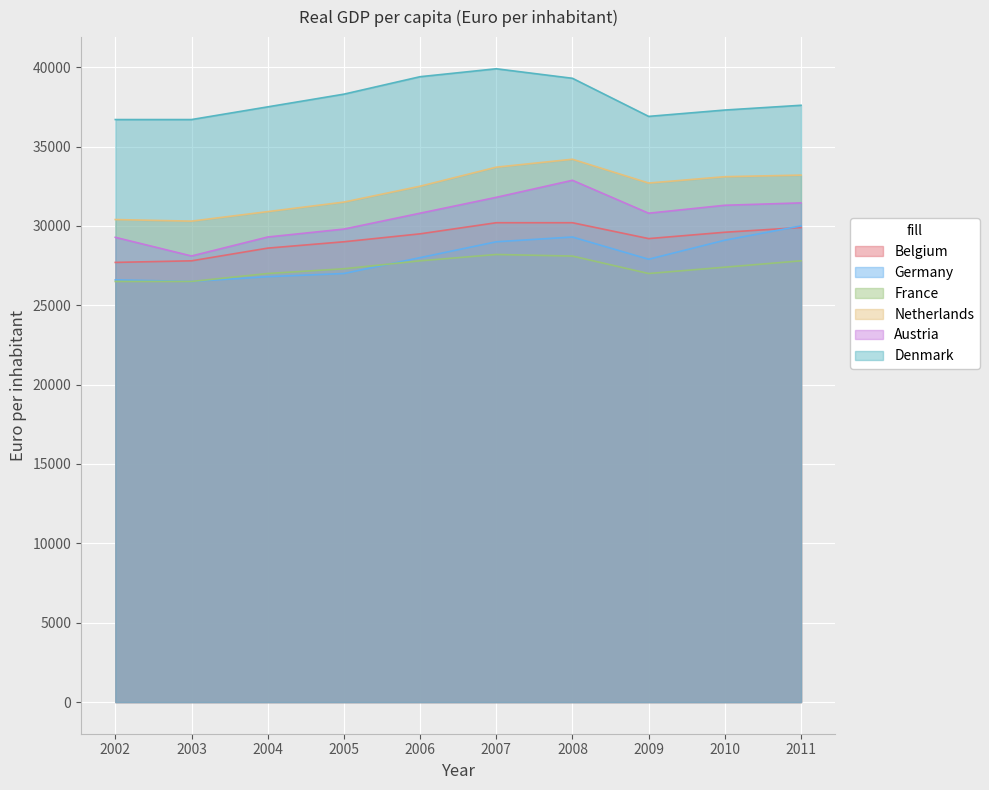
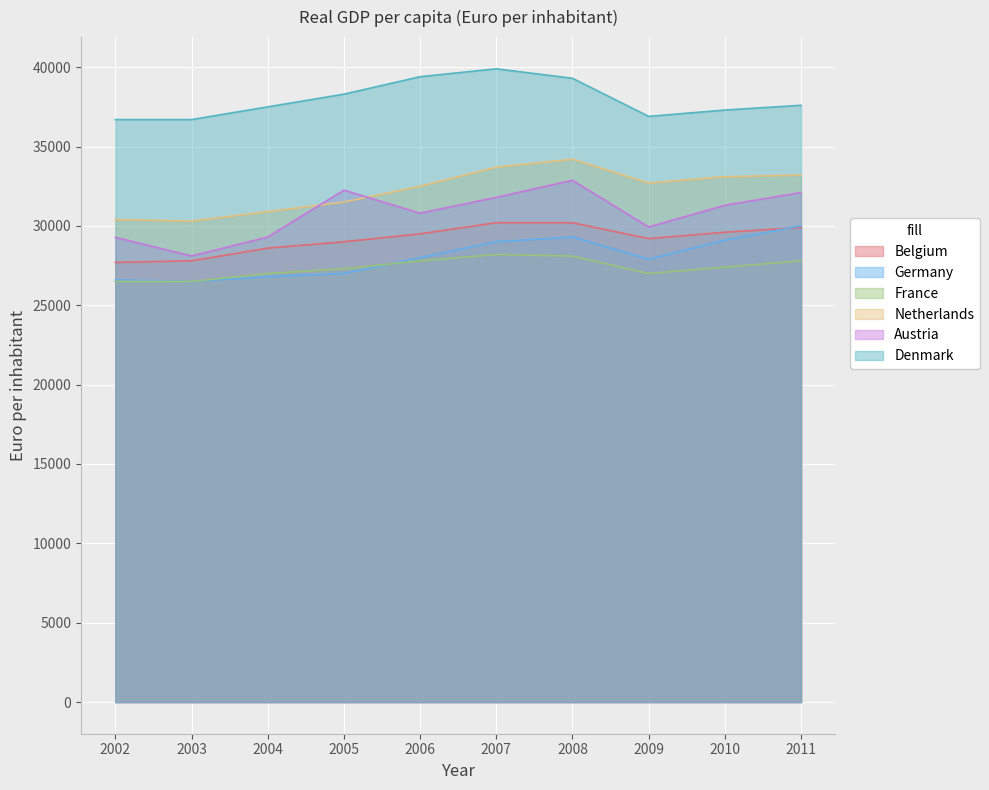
Austria, 2005: 29800 -> 32300
Austria, 2009: 30800 -> 29900
Austria, 2011: 31400 -> 32100
